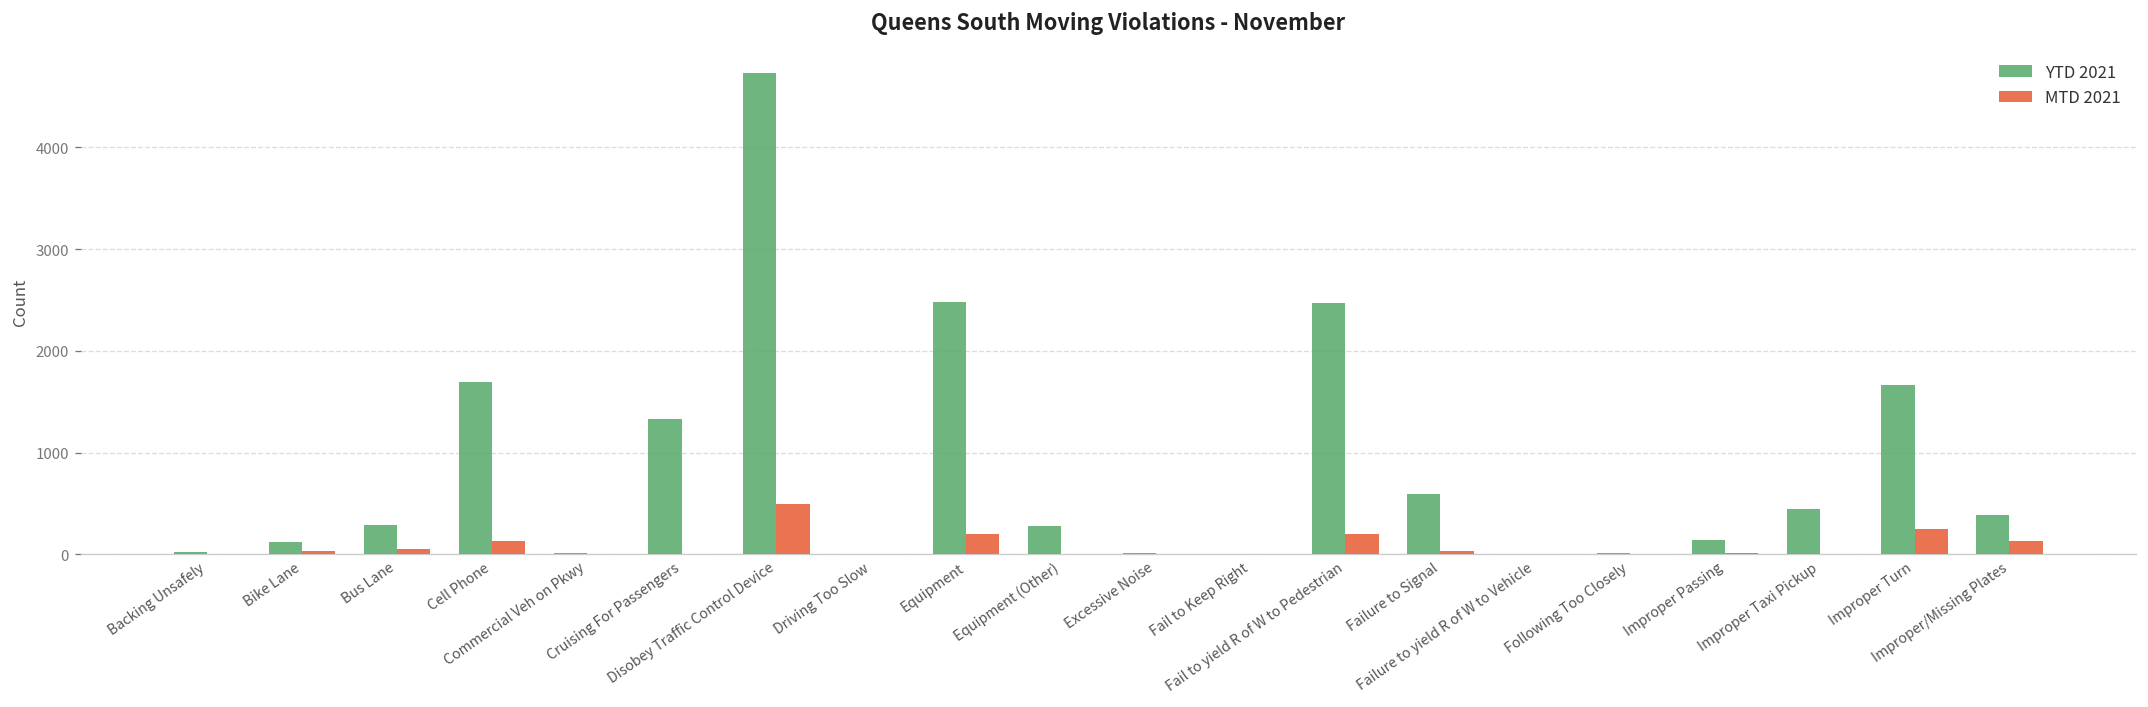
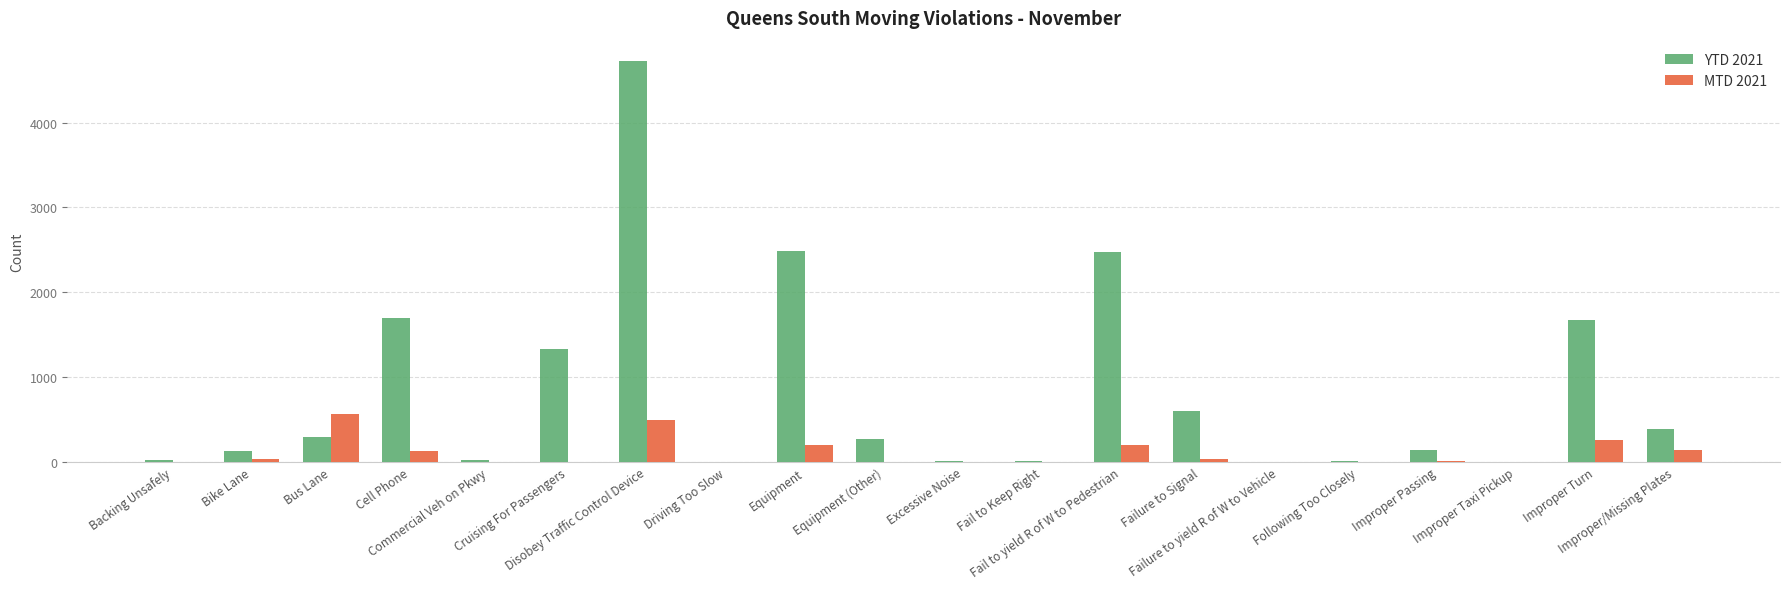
MTD 2021, Bus Lane: 100 -> 600
YTD 2021, Improper Taxi Pickup: 400 -> 0
